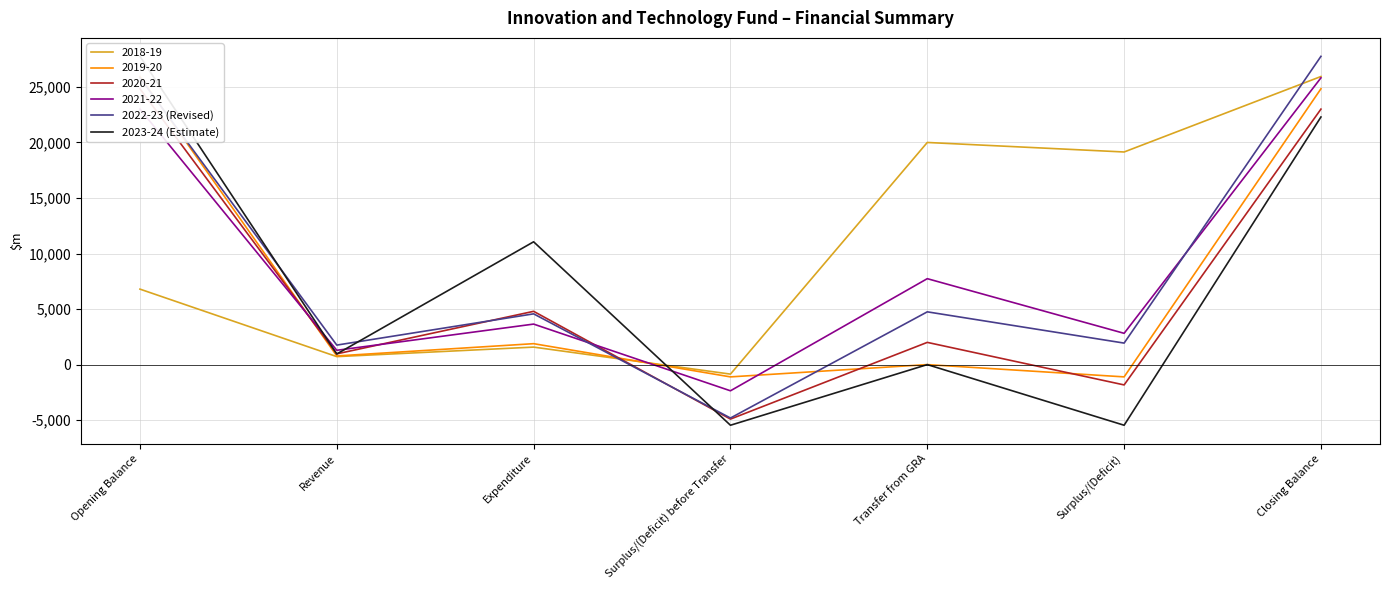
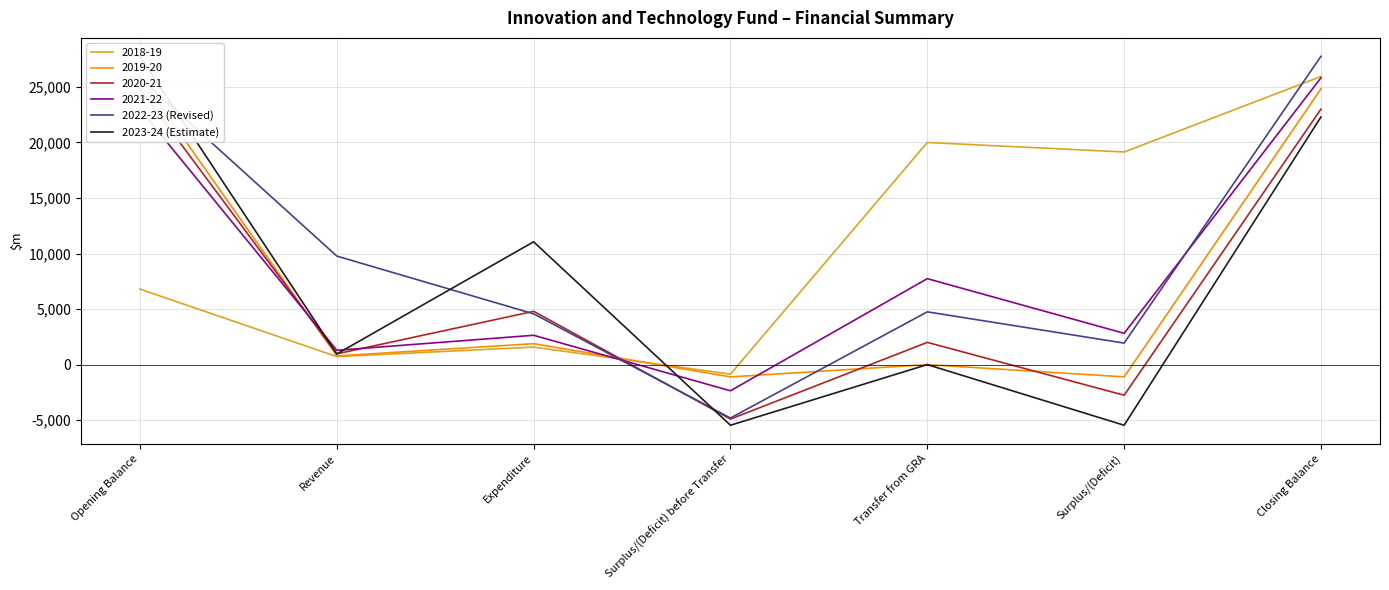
2022-23 (Revised), Revenue: 1,800 -> 9,800
2021-22, Expenditure: 3,600 -> 2,600
2020-21, Surplus/(Deficit): -1,800 -> -2,800
